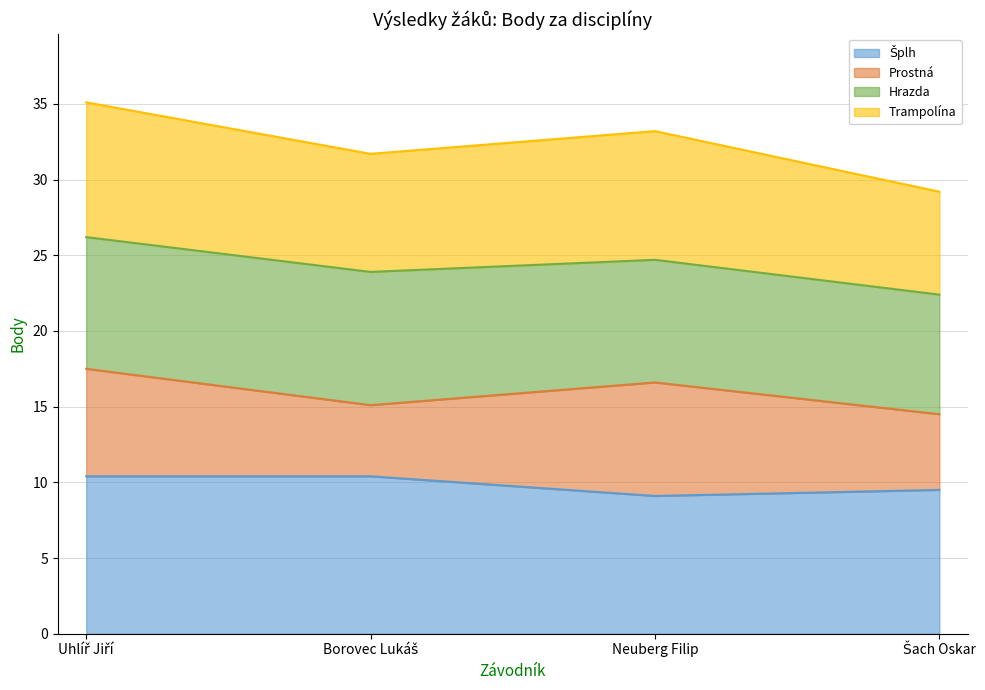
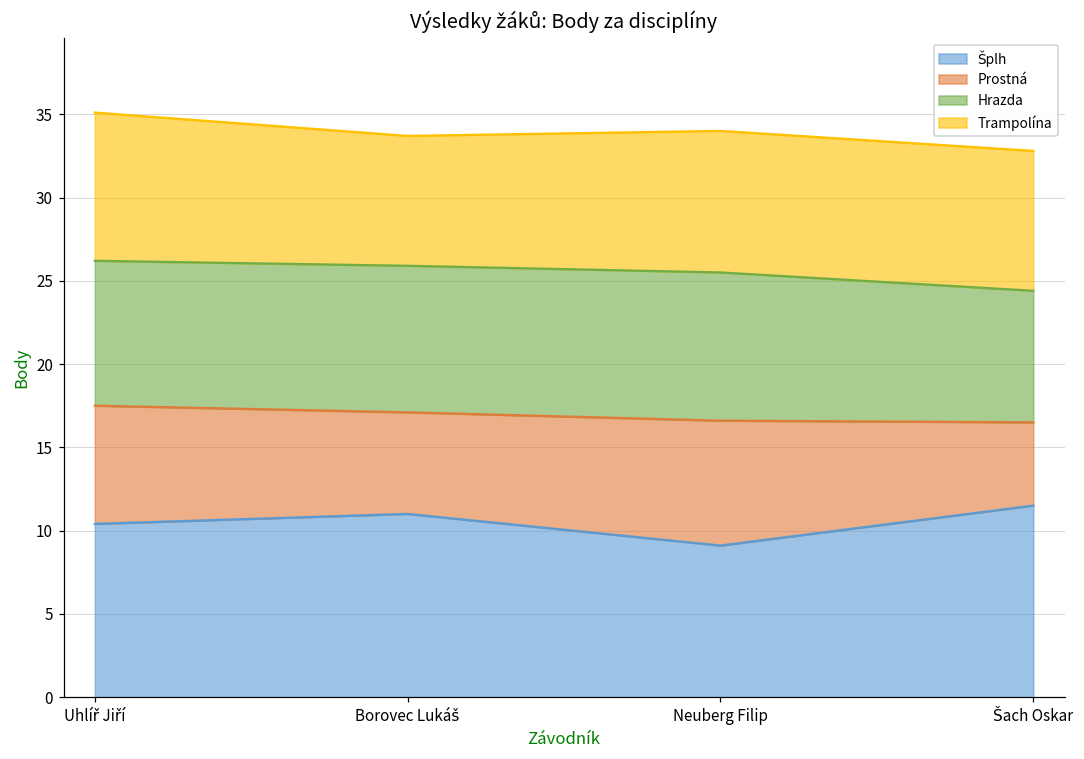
Šplh, Borovec Lukáš: 10.4 -> 11.0
Prostná, Borovec Lukáš: 4.7 -> 6.1
Hrazda, Neuberg Filip: 8.1 -> 8.9
Šplh, Šach Oskar: 9.5 -> 11.5
Trampolína, Šach Oskar: 6.8 -> 8.4
